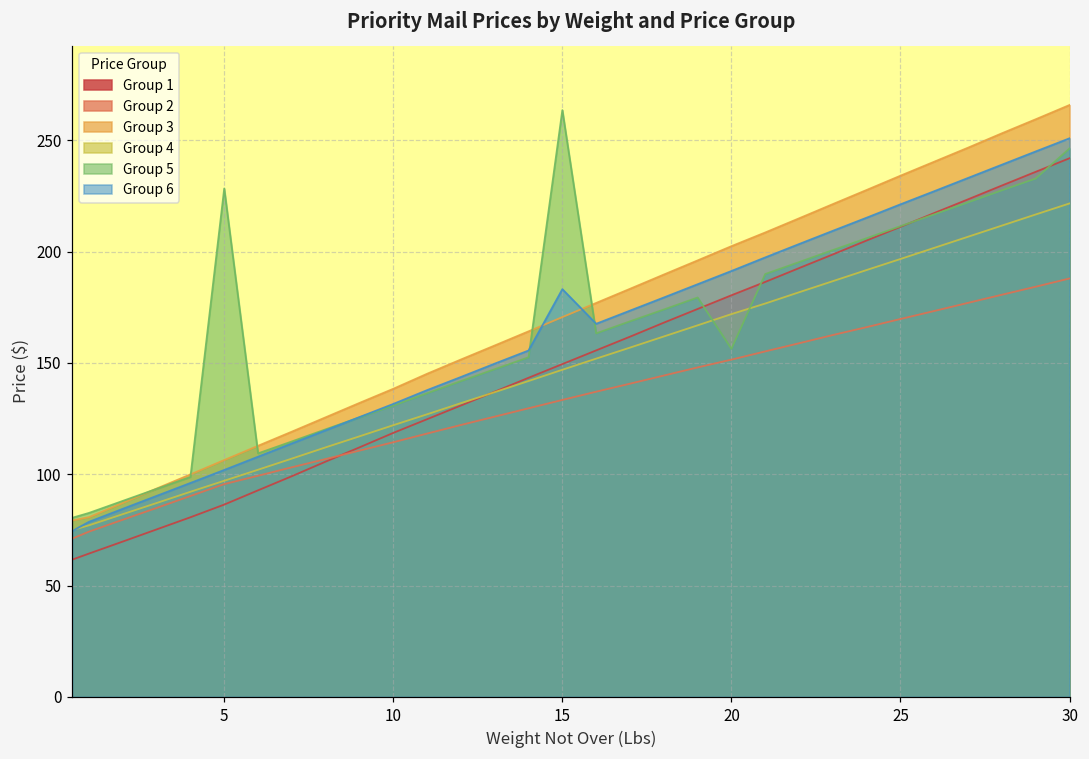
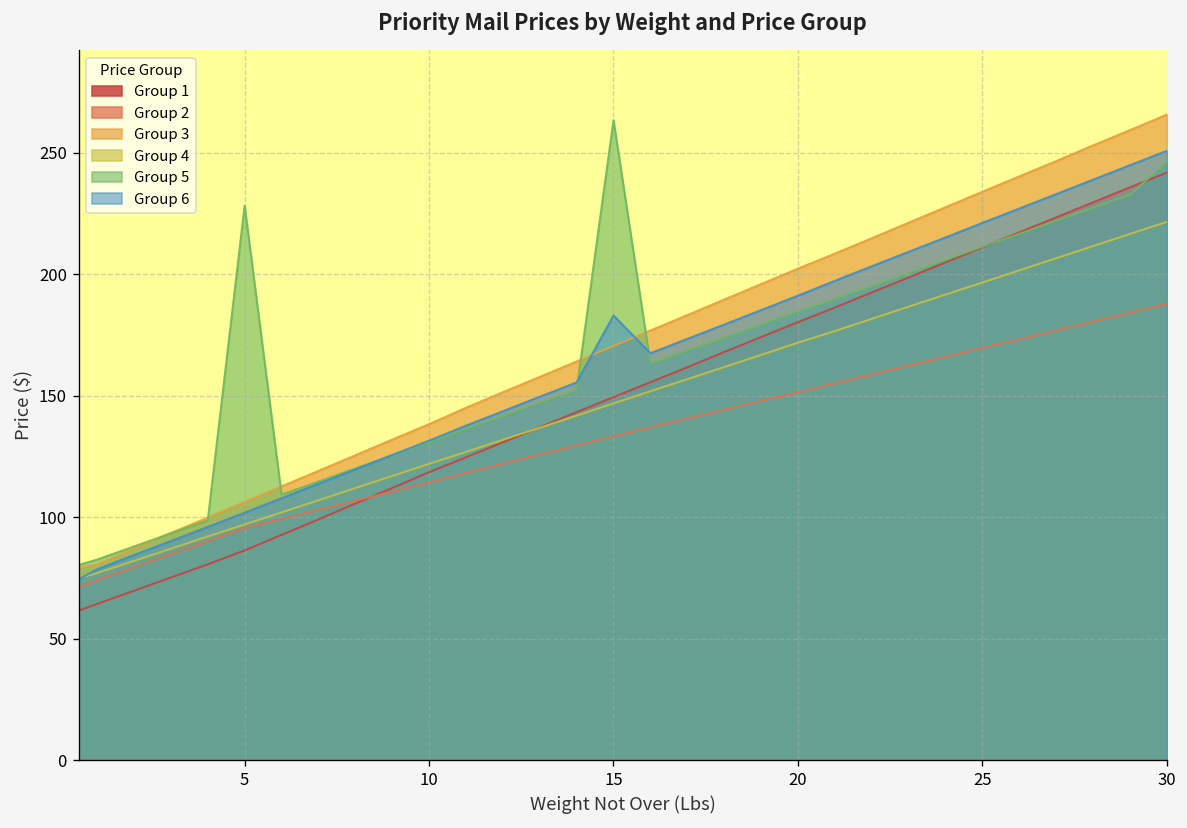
Group 5, 20: 156 -> 185
